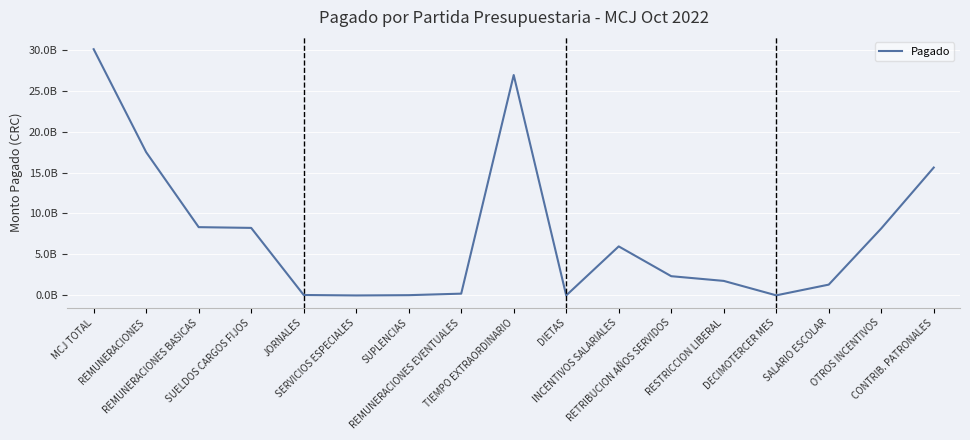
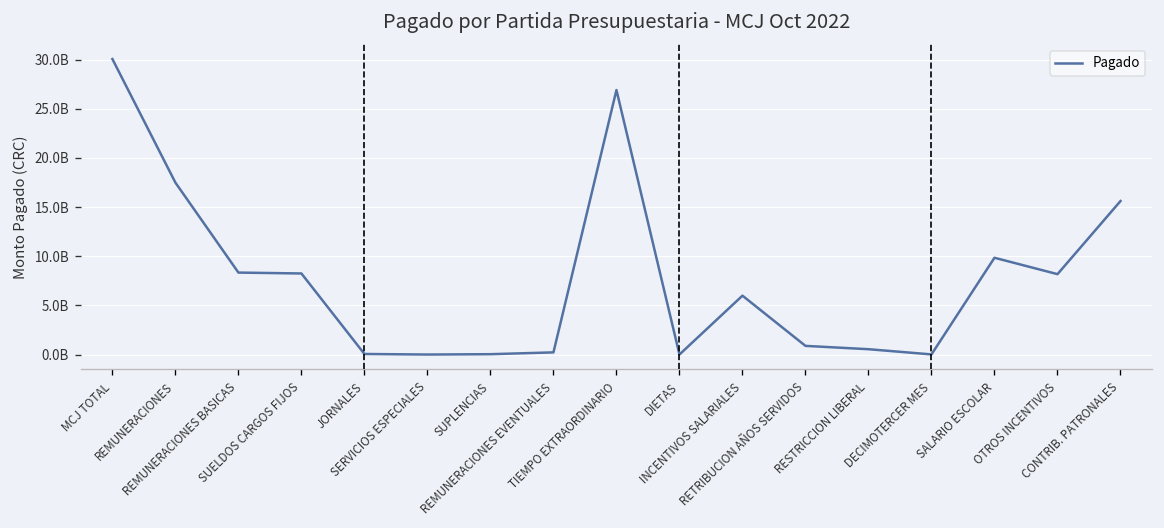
RETRIBUCION AÑOS SERVIDOS: 2000000000 -> 1000000000
RESTRICCION LIBERAL: 2000000000 -> 1000000000
SALARIO ESCOLAR: 1000000000 -> 10000000000
